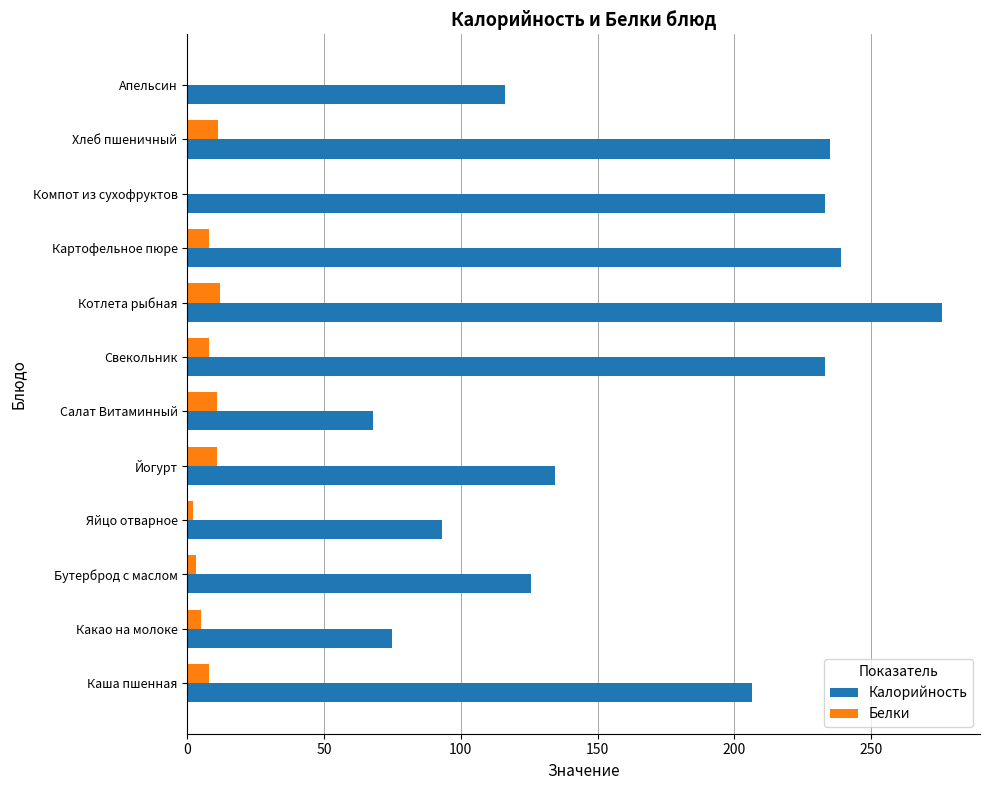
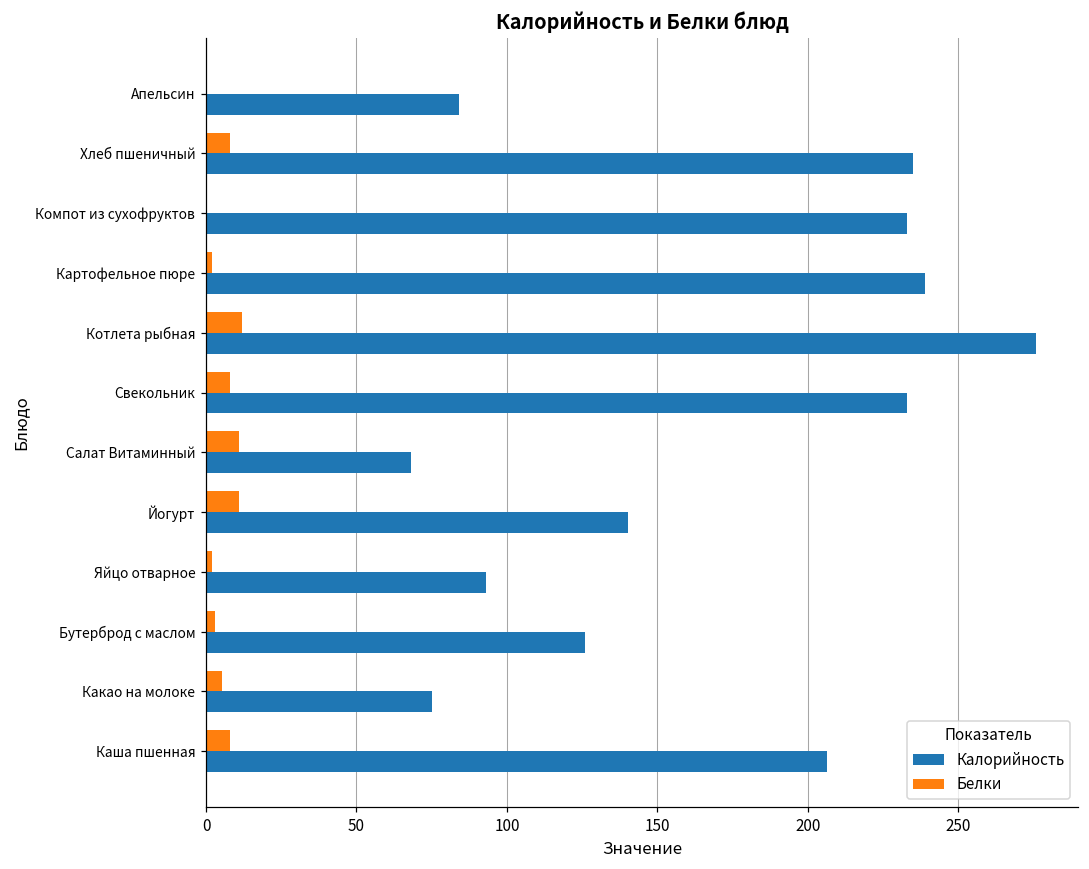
Калорийность, Апельсин: 116 -> 84
Белки, Хлеб пшеничный: 11 -> 8
Белки, Картофельное пюре: 8 -> 2
Калорийность, Йогурт: 135 -> 140
